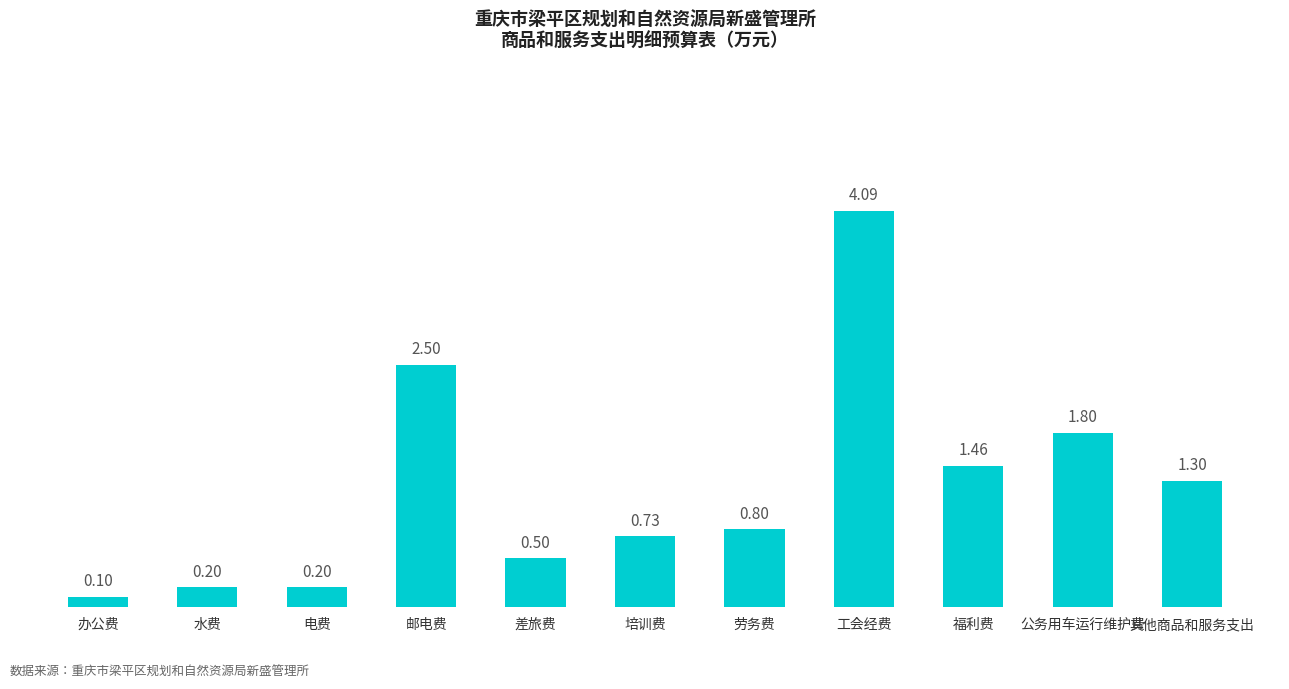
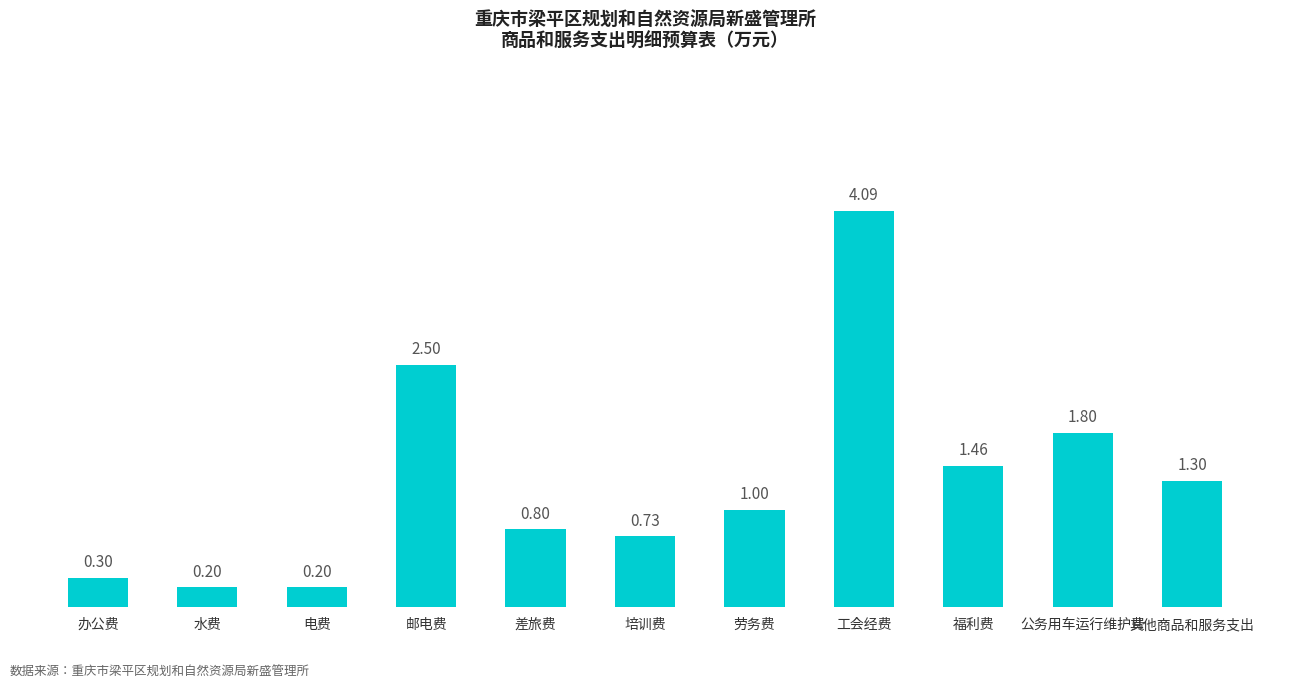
办公费: 0.10 -> 0.30
差旅费: 0.50 -> 0.80
劳务费: 0.80 -> 1.00
